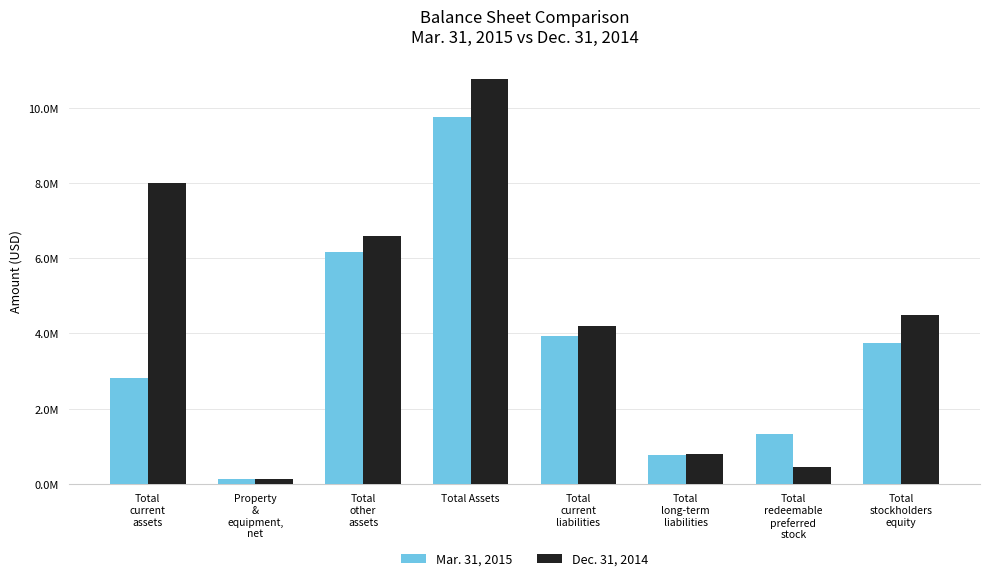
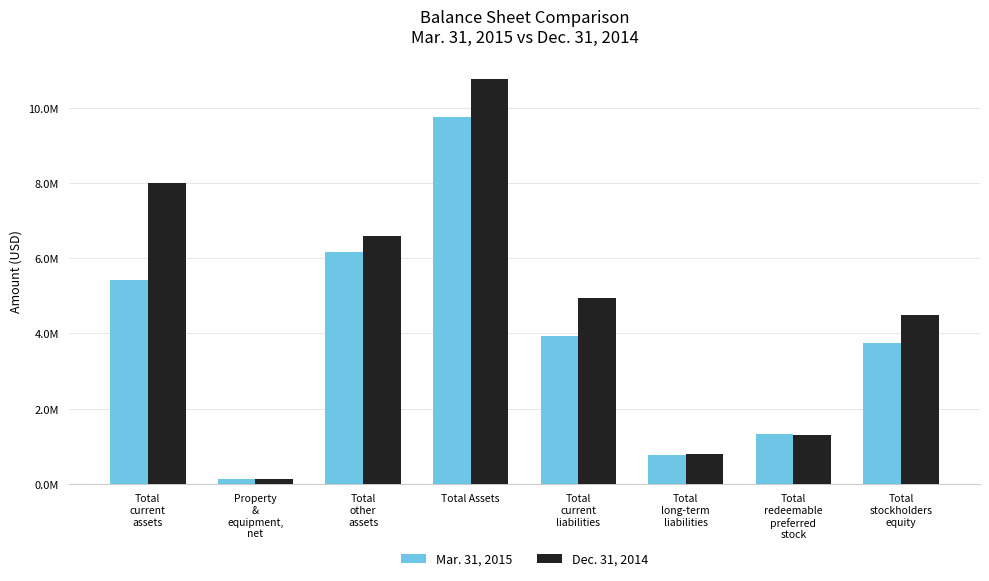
Mar. 31, 2015, Total current assets: 2800000 -> 5400000
Dec. 31, 2014, Total current liabilities: 4200000 -> 4900000
Dec. 31, 2014, Total redeemable preferred stock: 500000 -> 1300000
